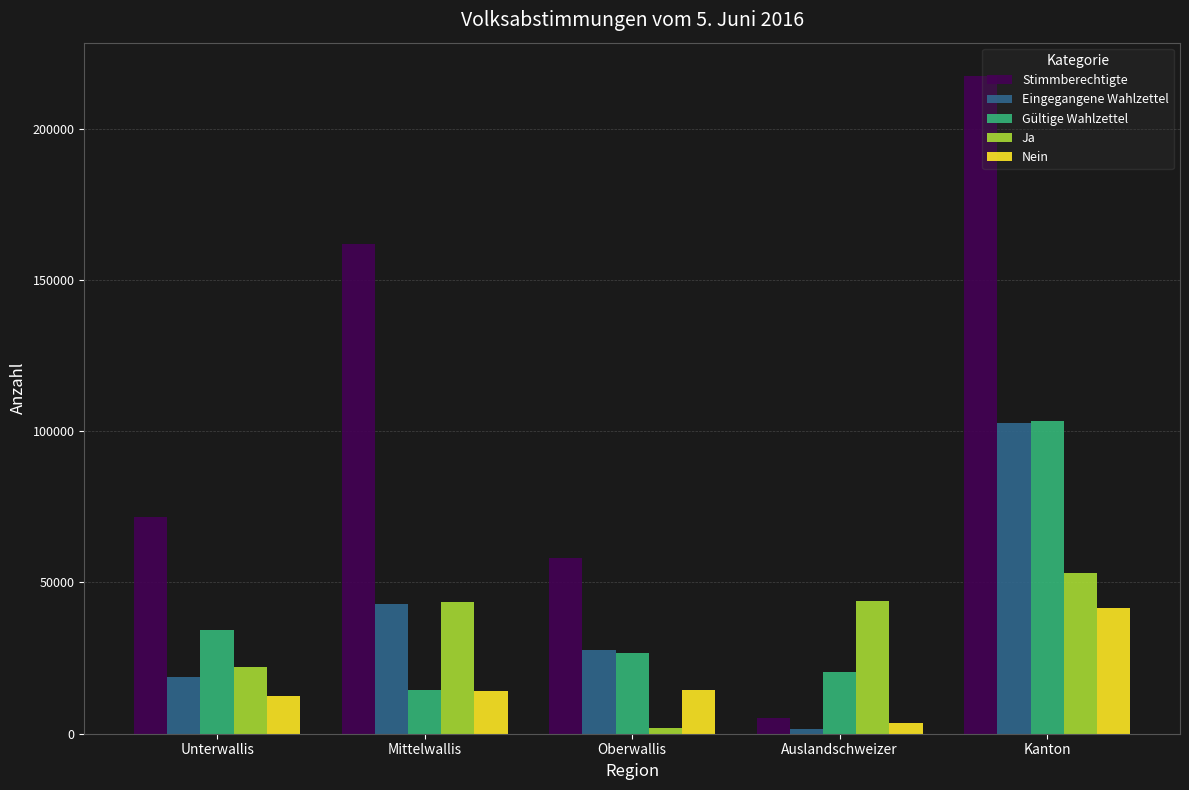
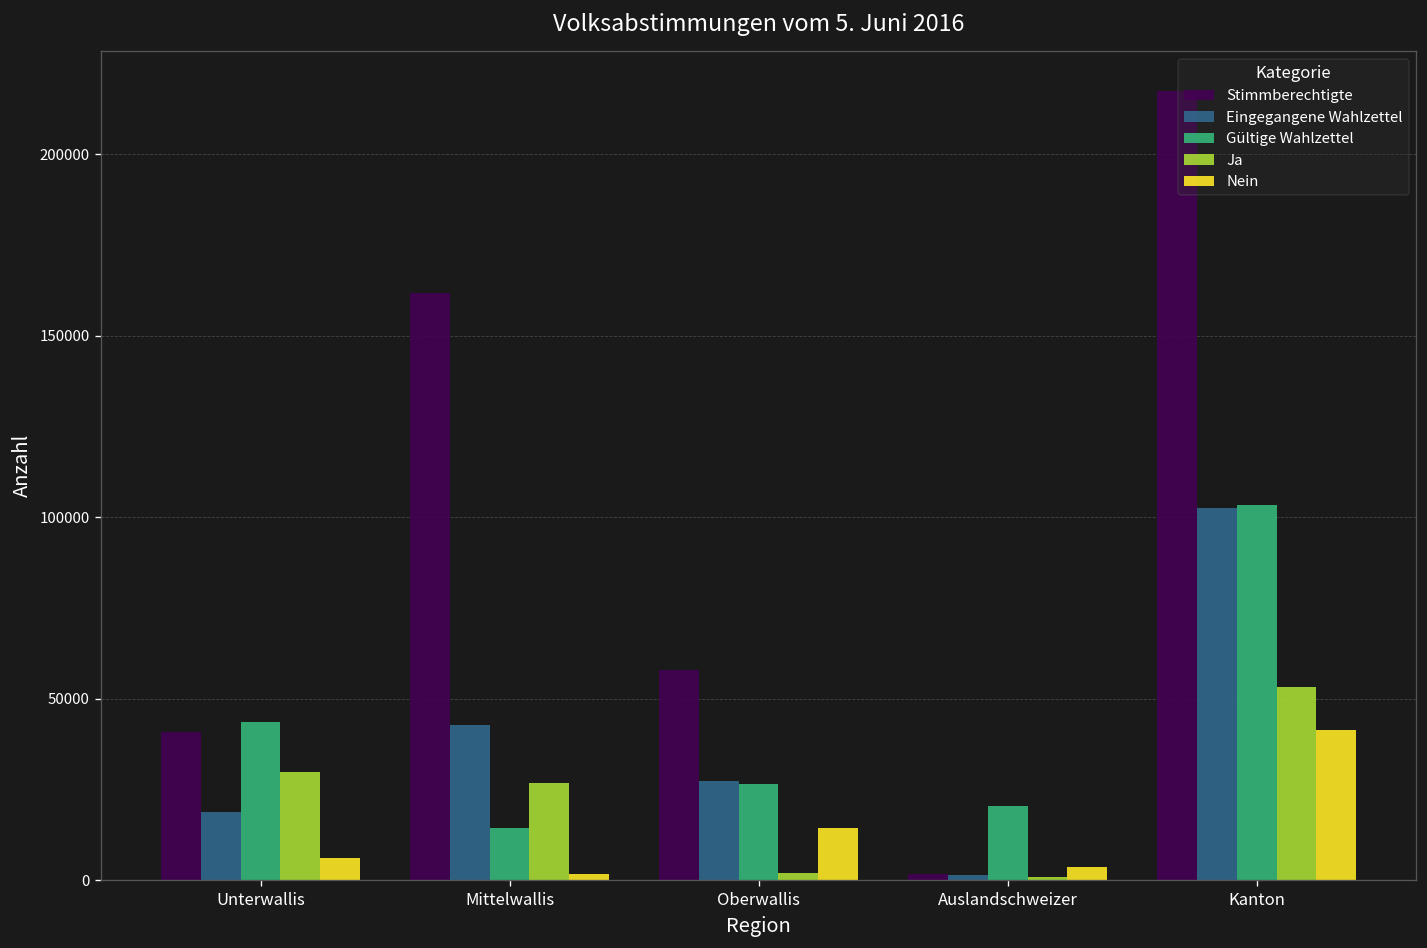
Stimmberechtigte, Unterwallis: 72000 -> 41000
Gültige Wahlzettel, Unterwallis: 34000 -> 44000
Ja, Unterwallis: 22000 -> 30000
Nein, Unterwallis: 12000 -> 6000
Ja, Mittelwallis: 44000 -> 27000
Nein, Mittelwallis: 14000 -> 2000
Stimmberechtigte, Auslandschweizer: 5000 -> 2000
Ja, Auslandschweizer: 44000 -> 1000
